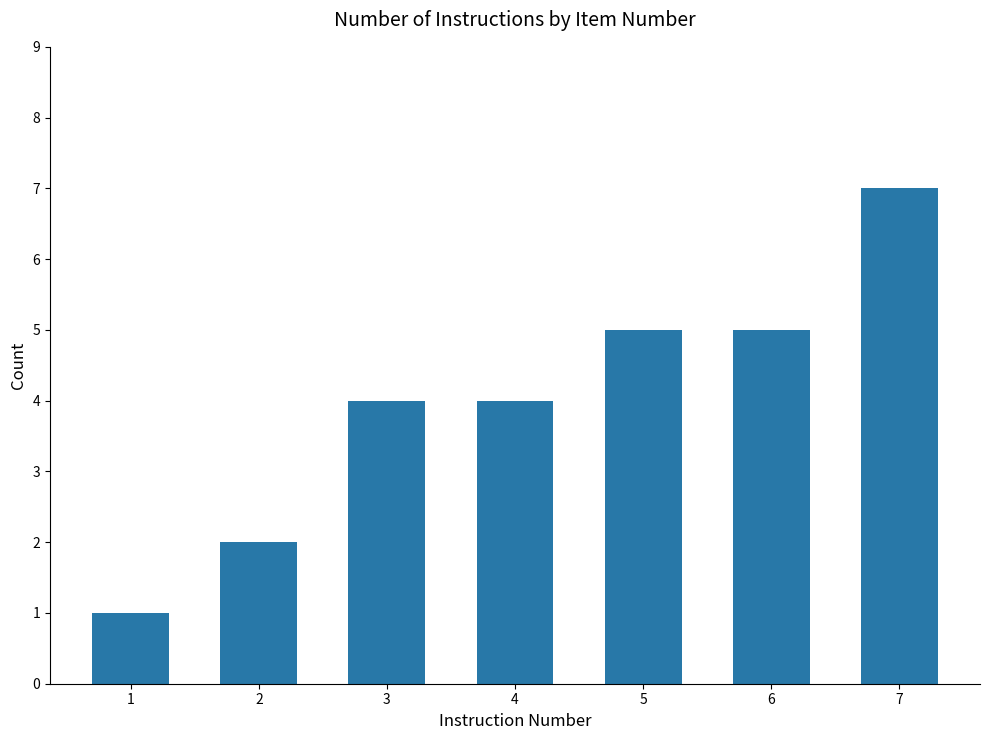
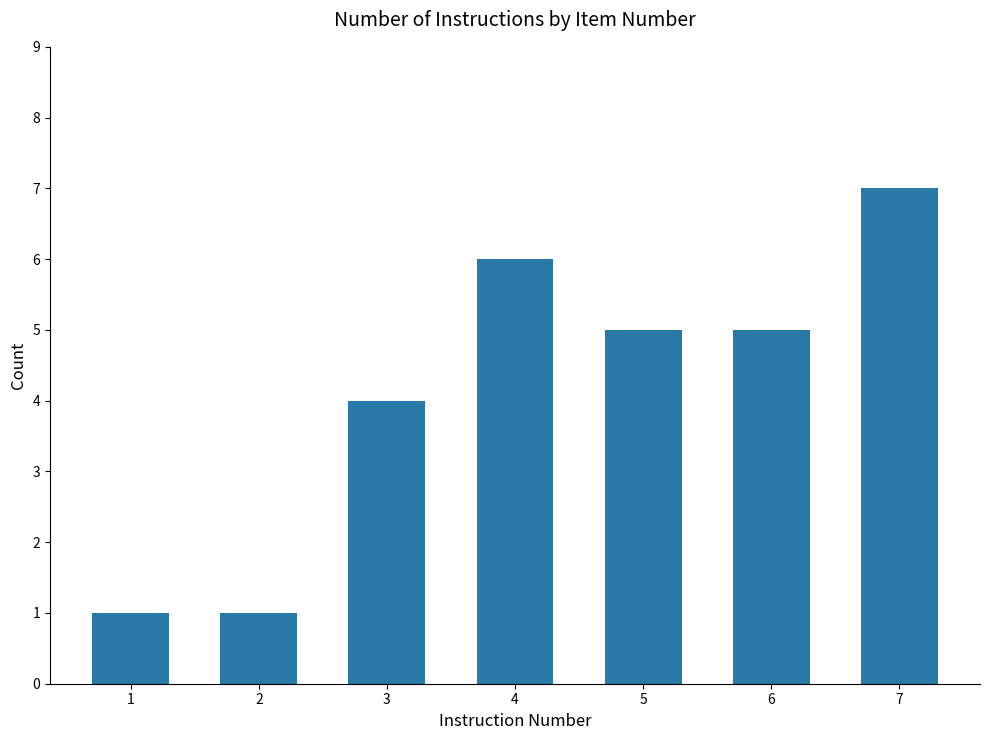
2: 2 -> 1
4: 4 -> 6
